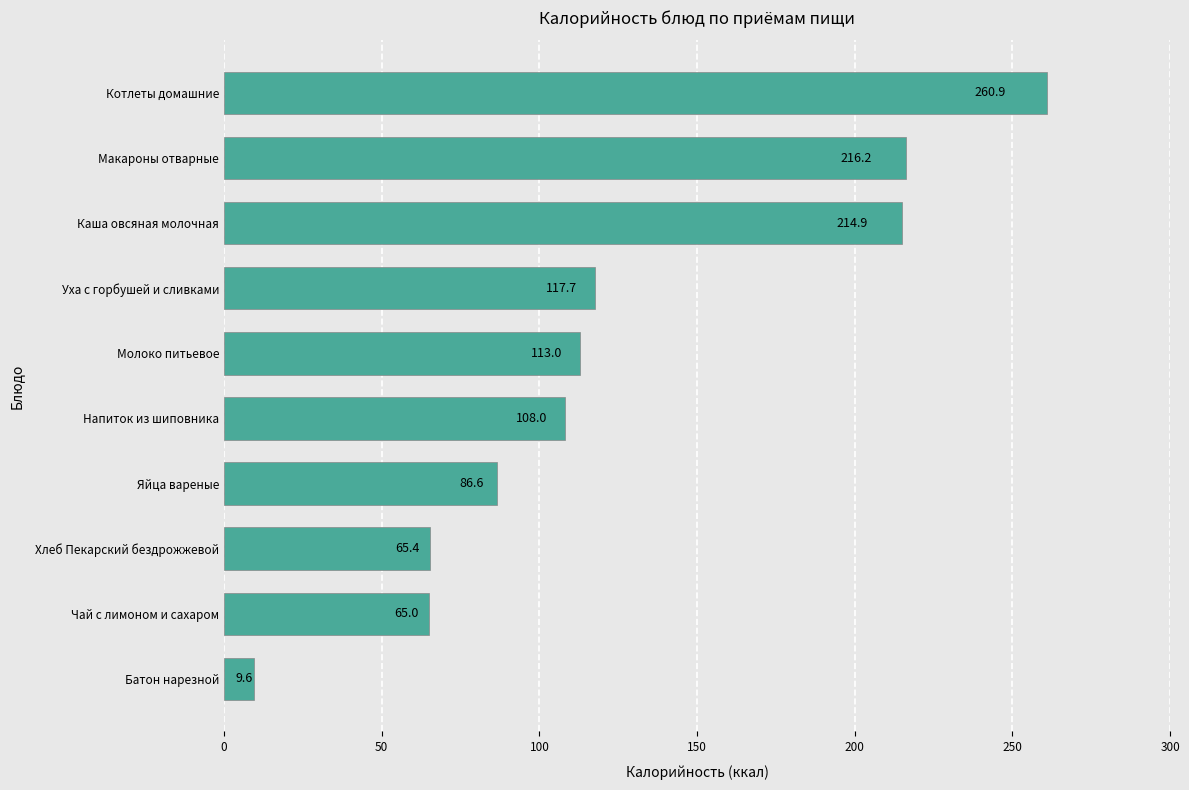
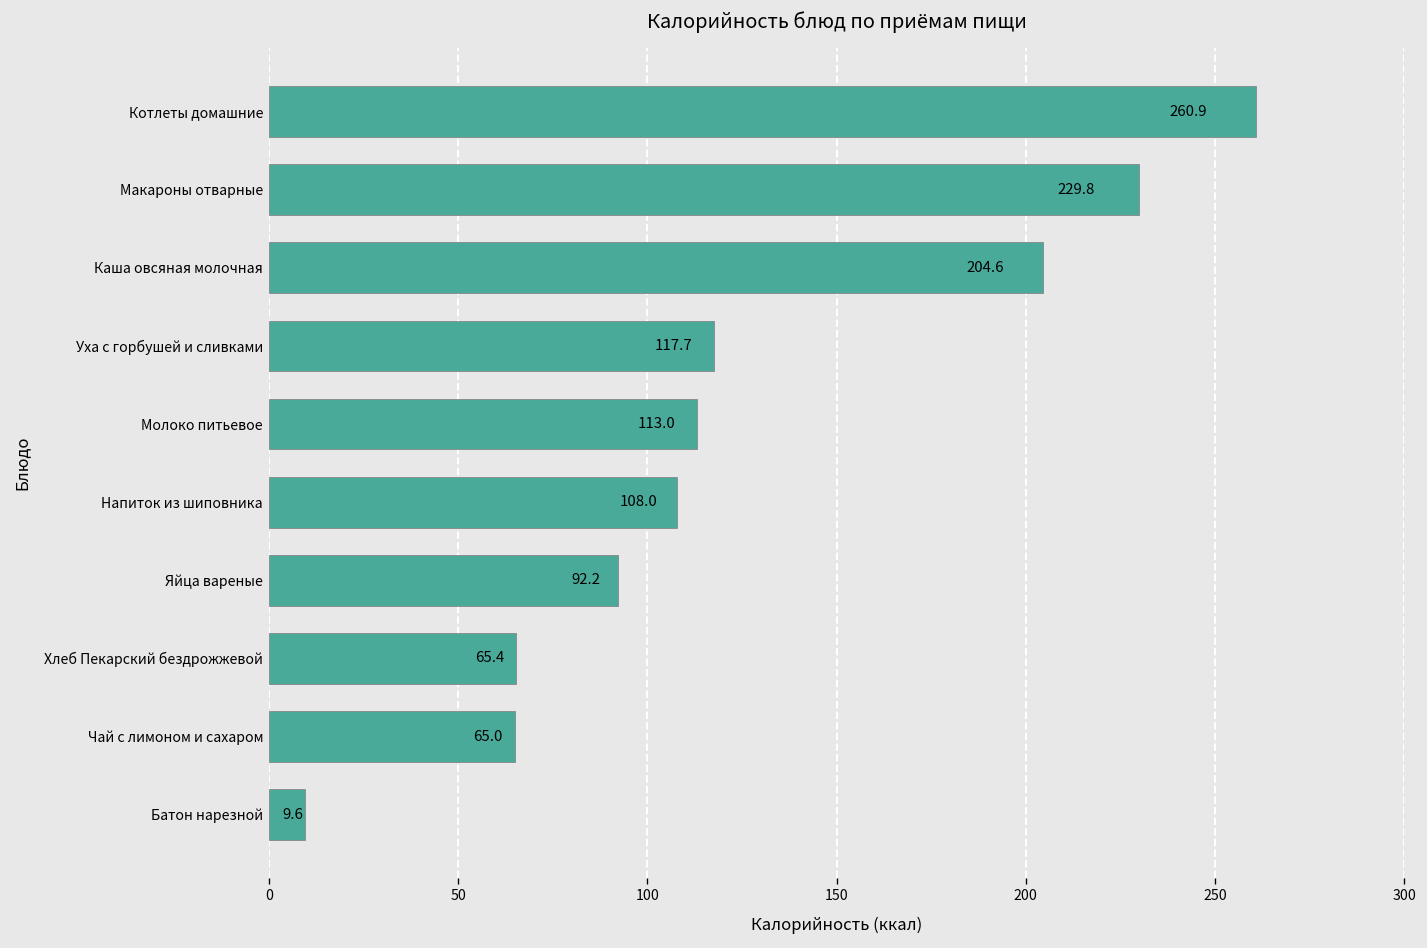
Макароны отварные: 216.2 -> 229.8
Каша овсяная молочная: 214.9 -> 204.6
Яйца вареные: 86.6 -> 92.2
